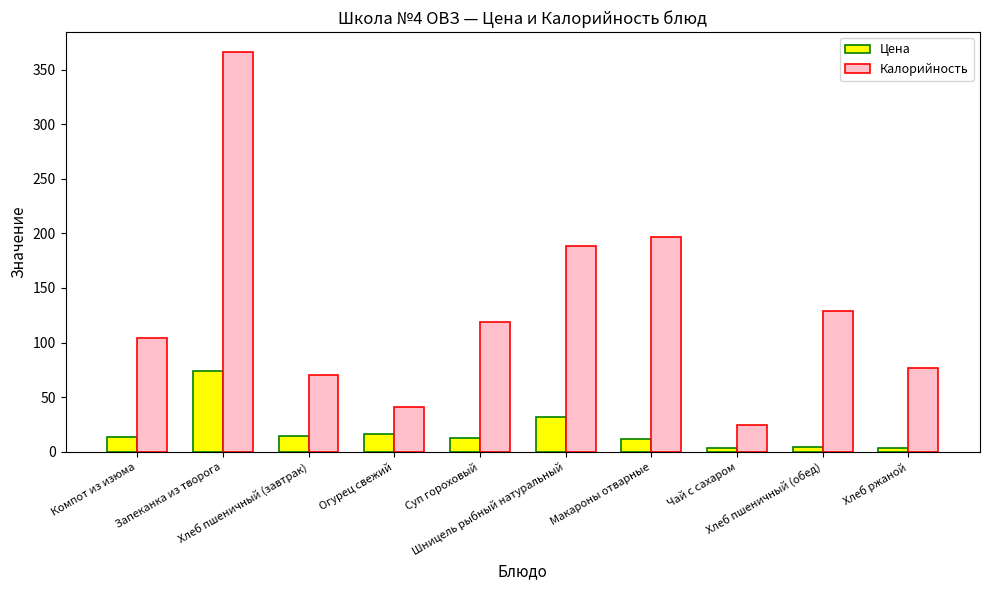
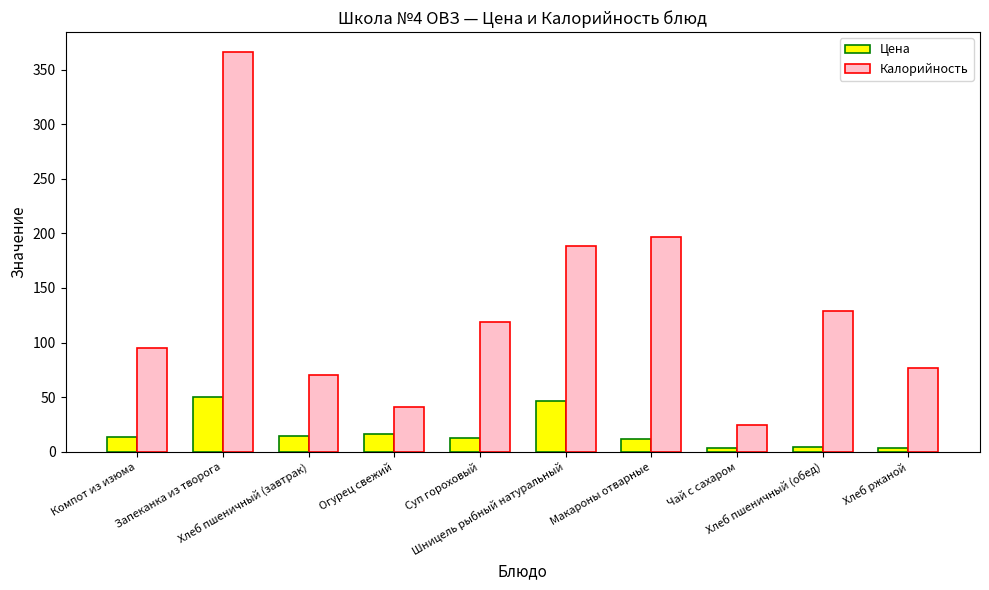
Калорийность, Компот из изюма: 104 -> 95
Цена, Запеканка из творога: 74 -> 50
Цена, Шницель рыбный натуральный: 32 -> 47
